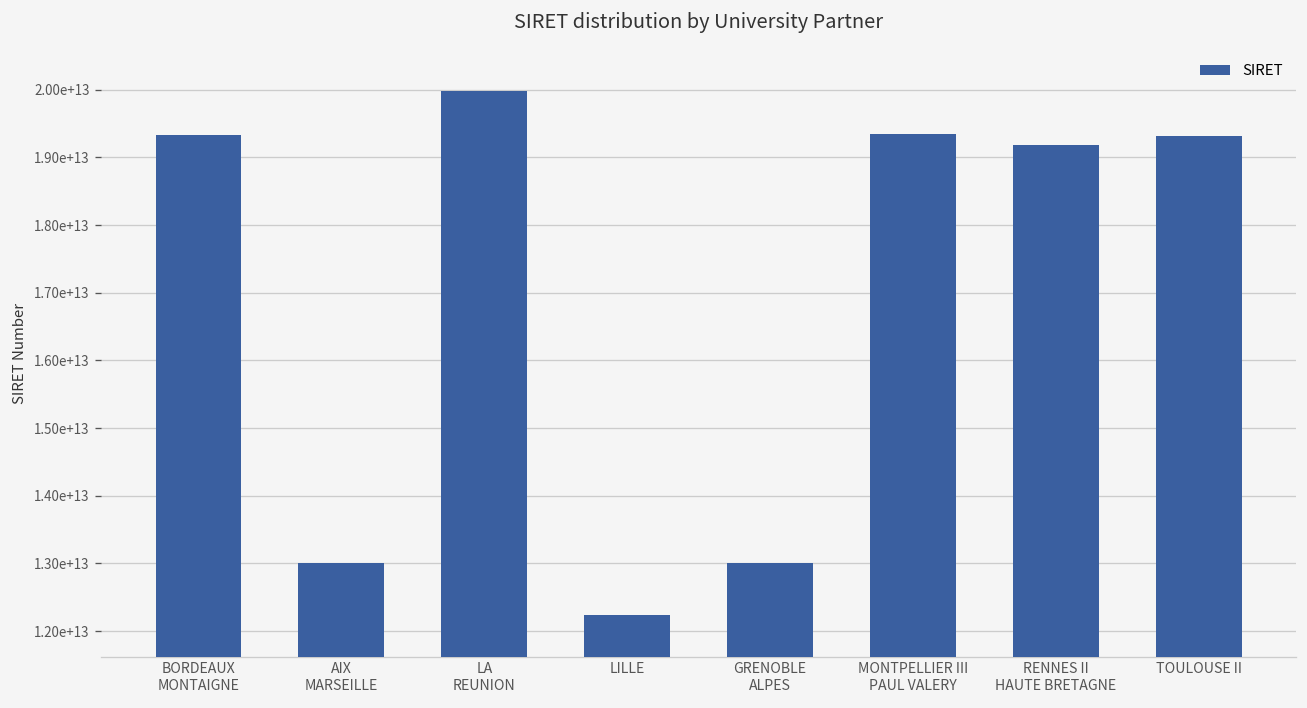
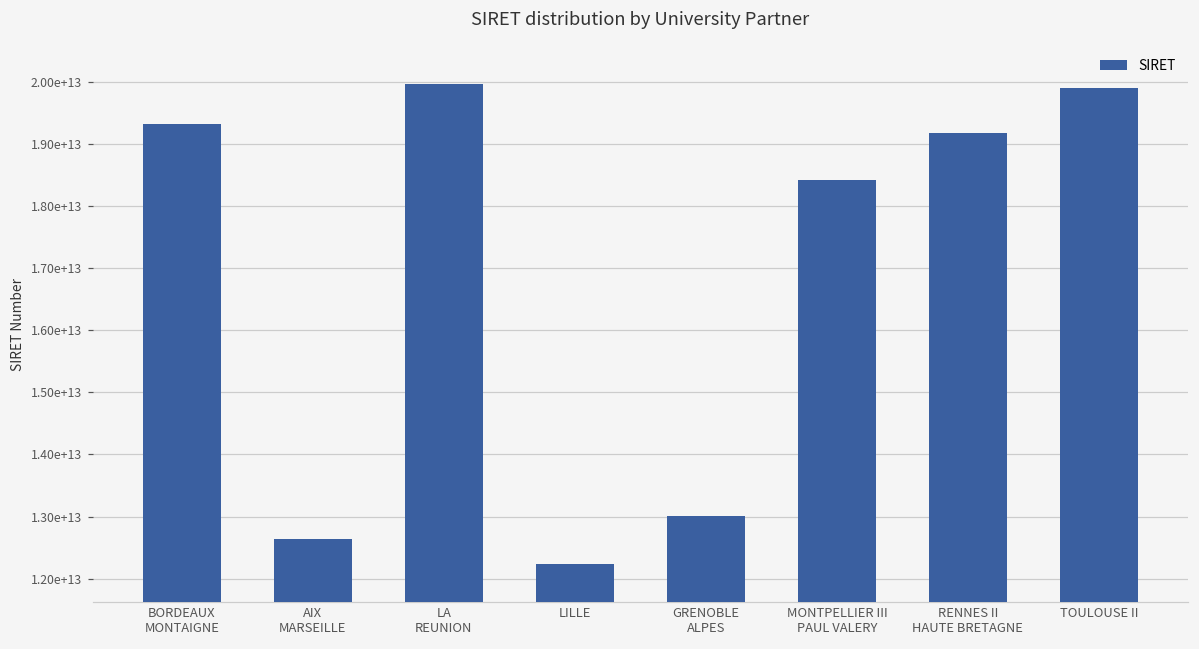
AIX MARSEILLE: 13000000000000 -> 12600000000000
MONTPELLIER III PAUL VALERY: 19300000000000 -> 18400000000000
TOULOUSE II: 19300000000000 -> 19900000000000
